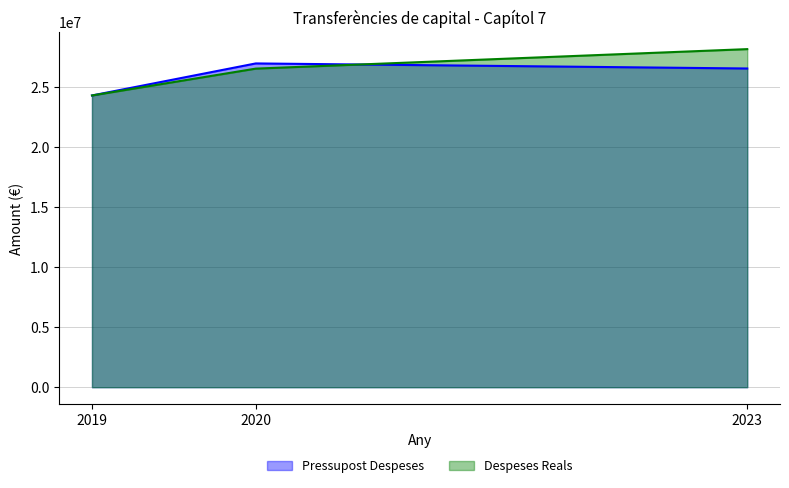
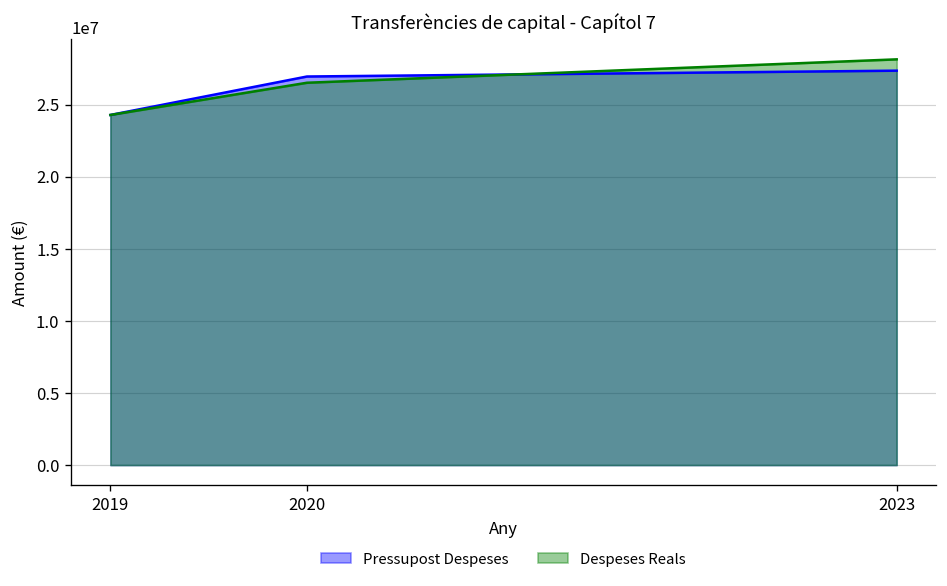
Pressupost Despeses, 2023: 26500000 -> 27400000
